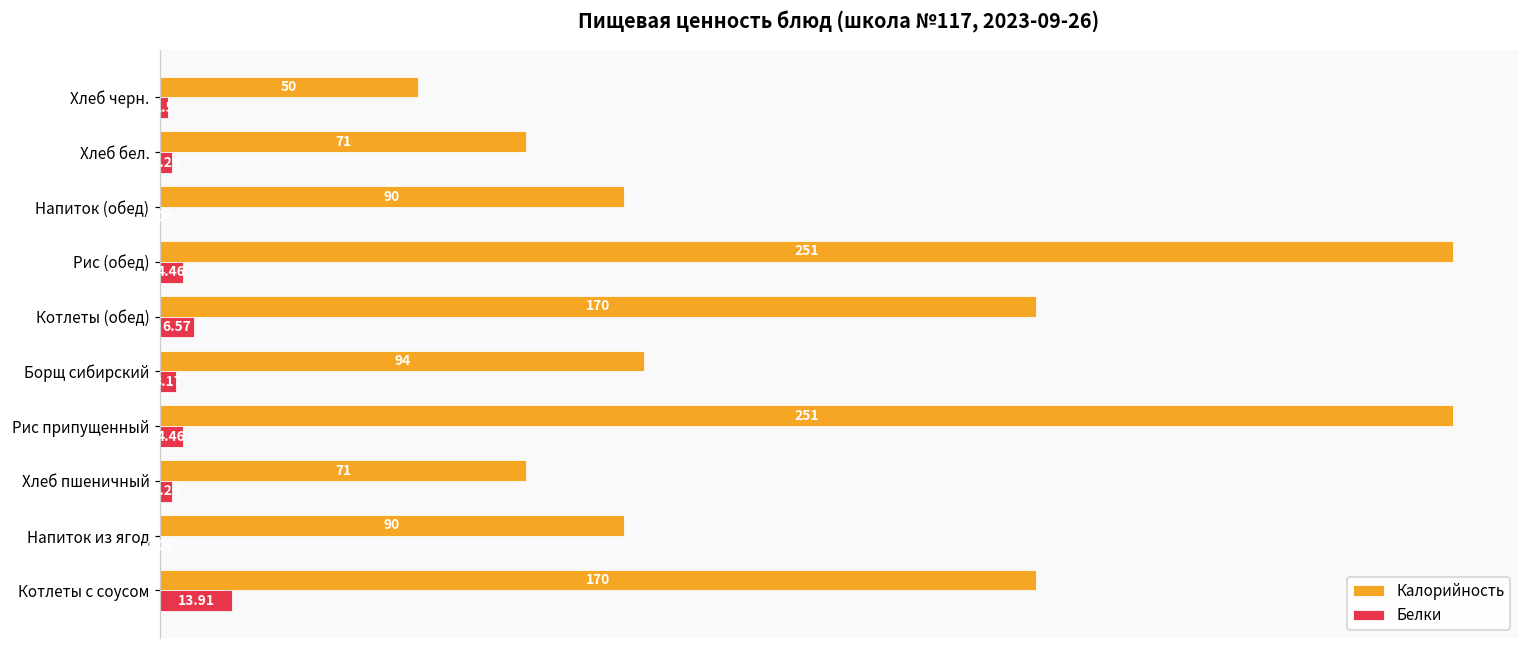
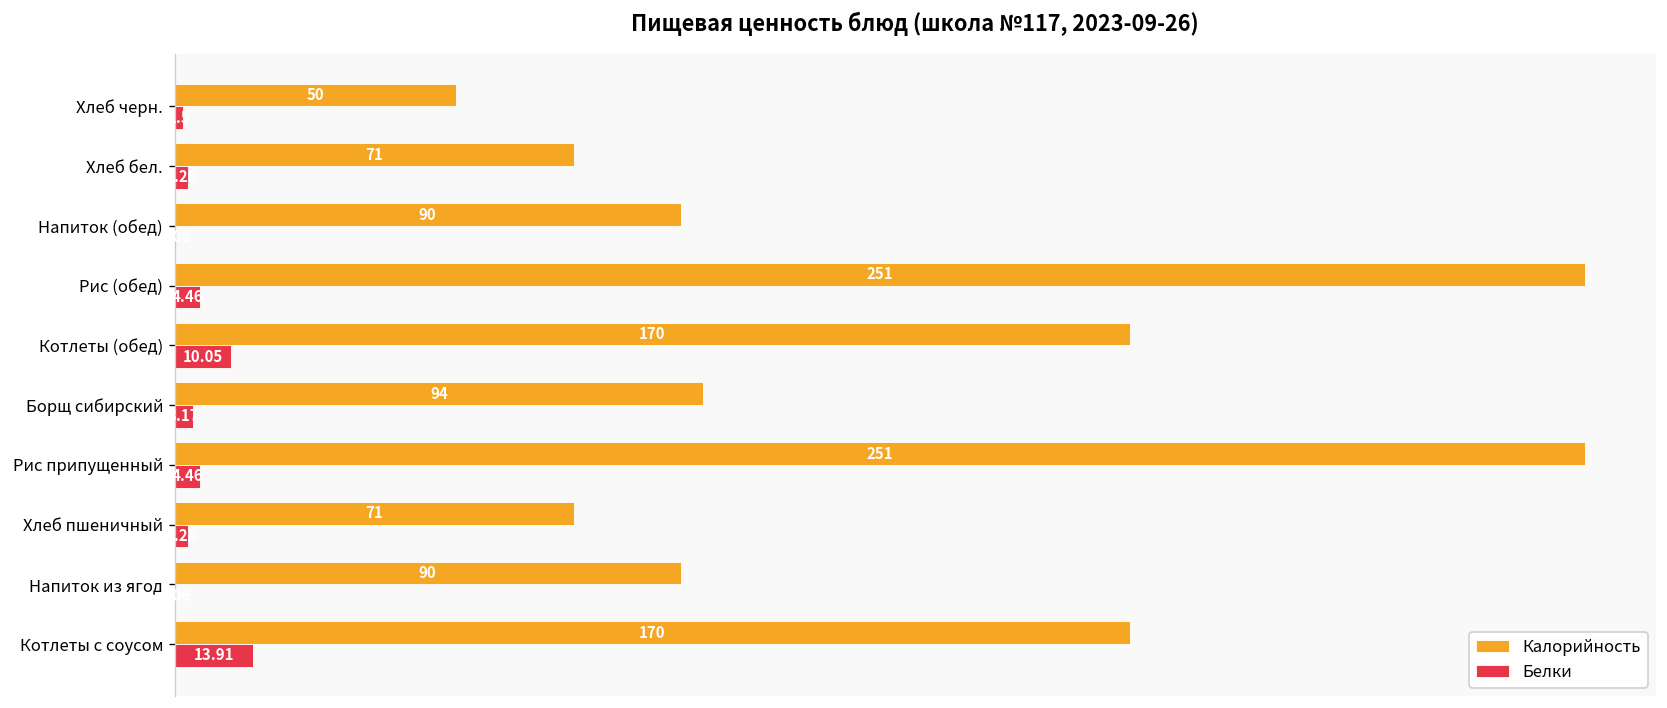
Белки, Котлеты (обед): 6.57 -> 10.05
